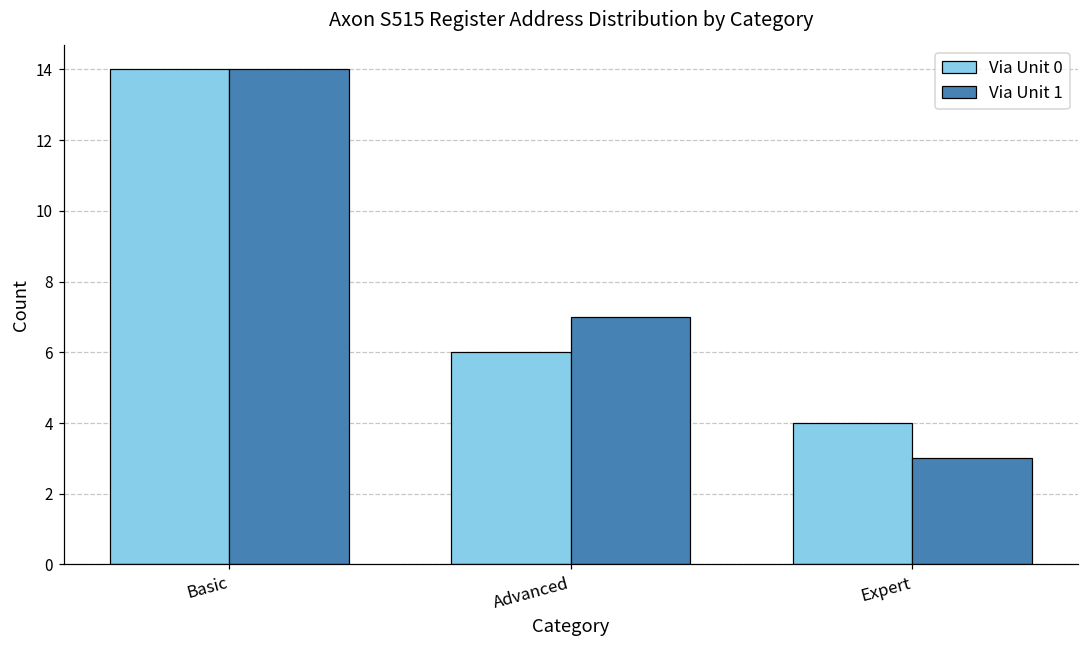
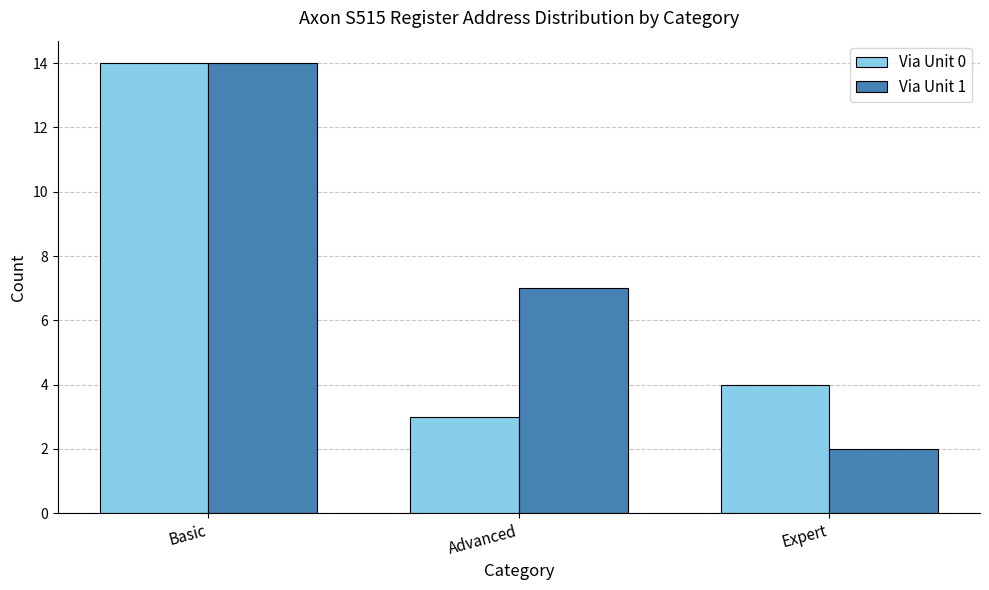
Via Unit 0, Advanced: 6 -> 3
Via Unit 1, Expert: 3 -> 2
